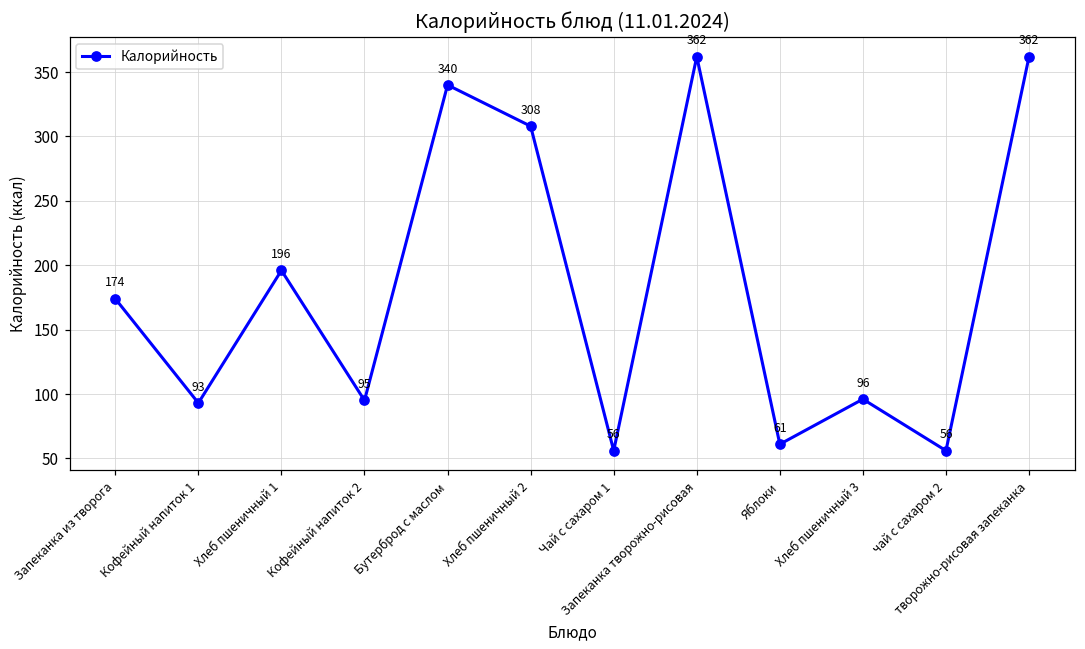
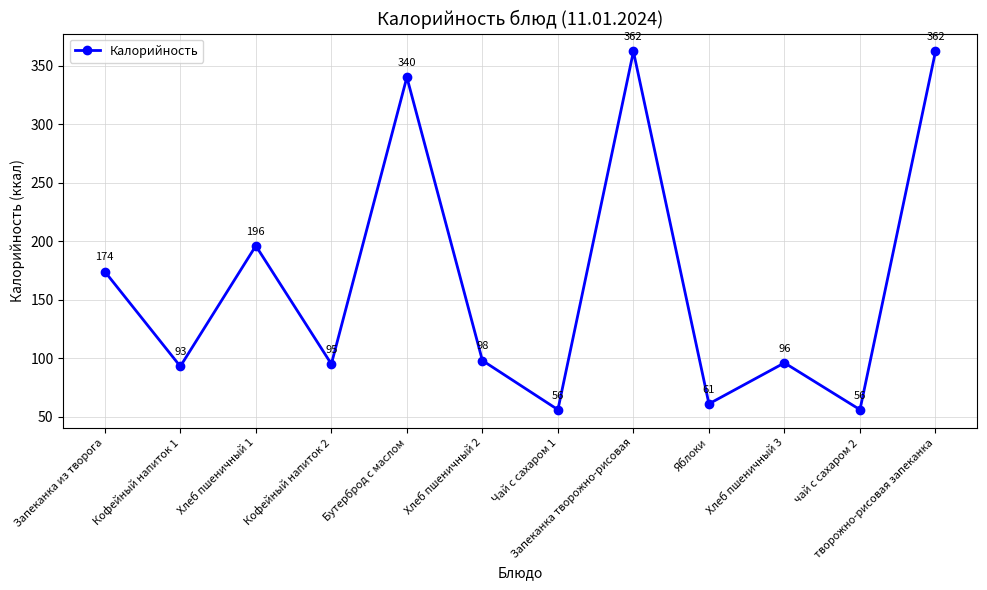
Хлеб пшеничный 2: 308 -> 98
